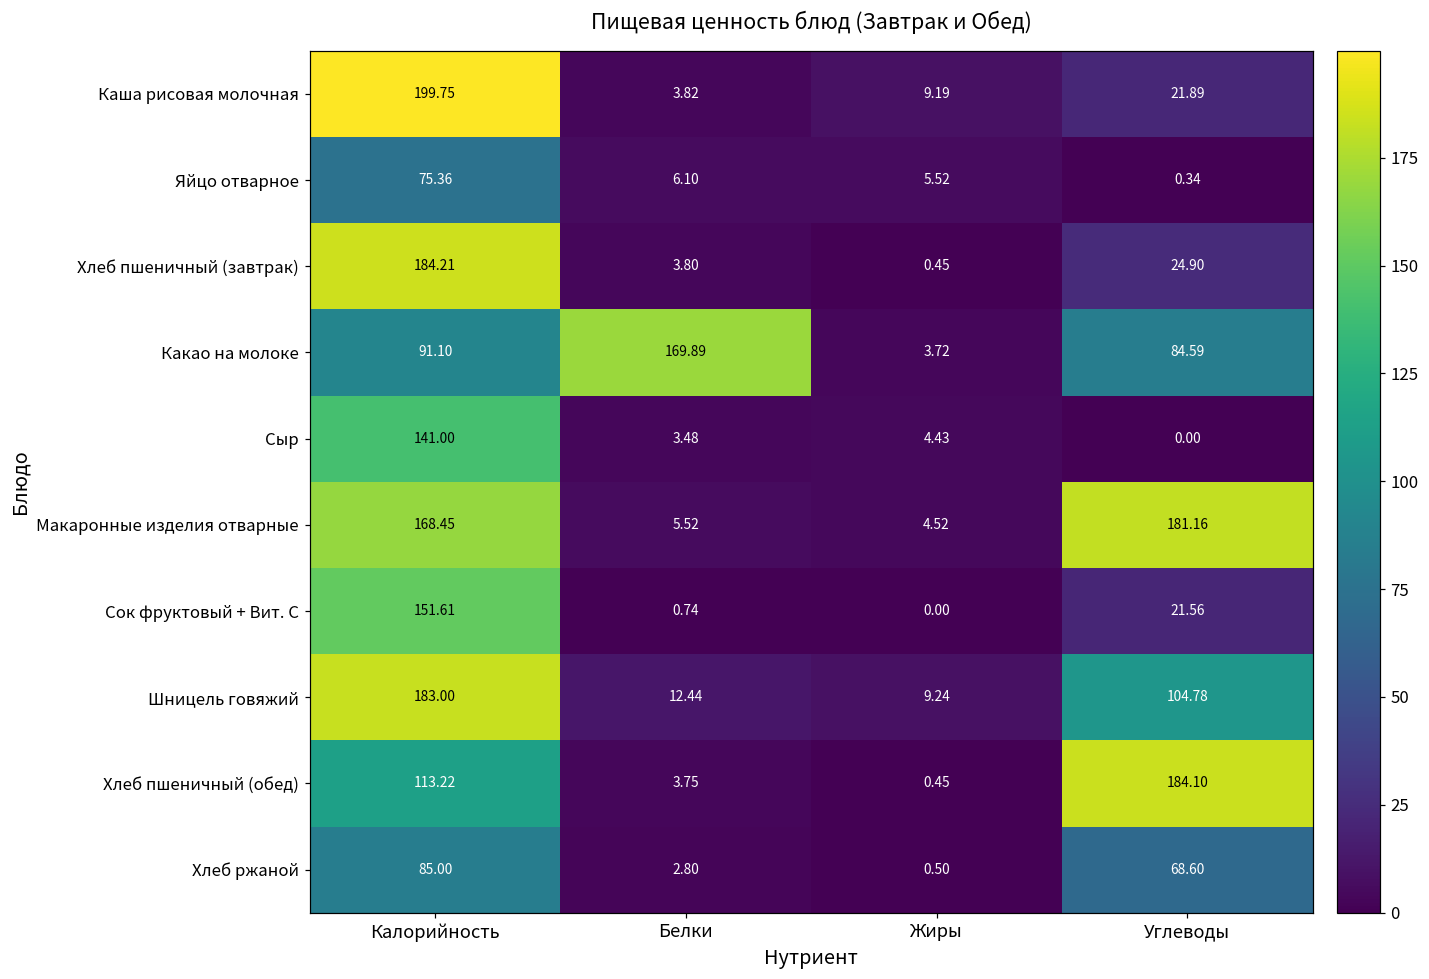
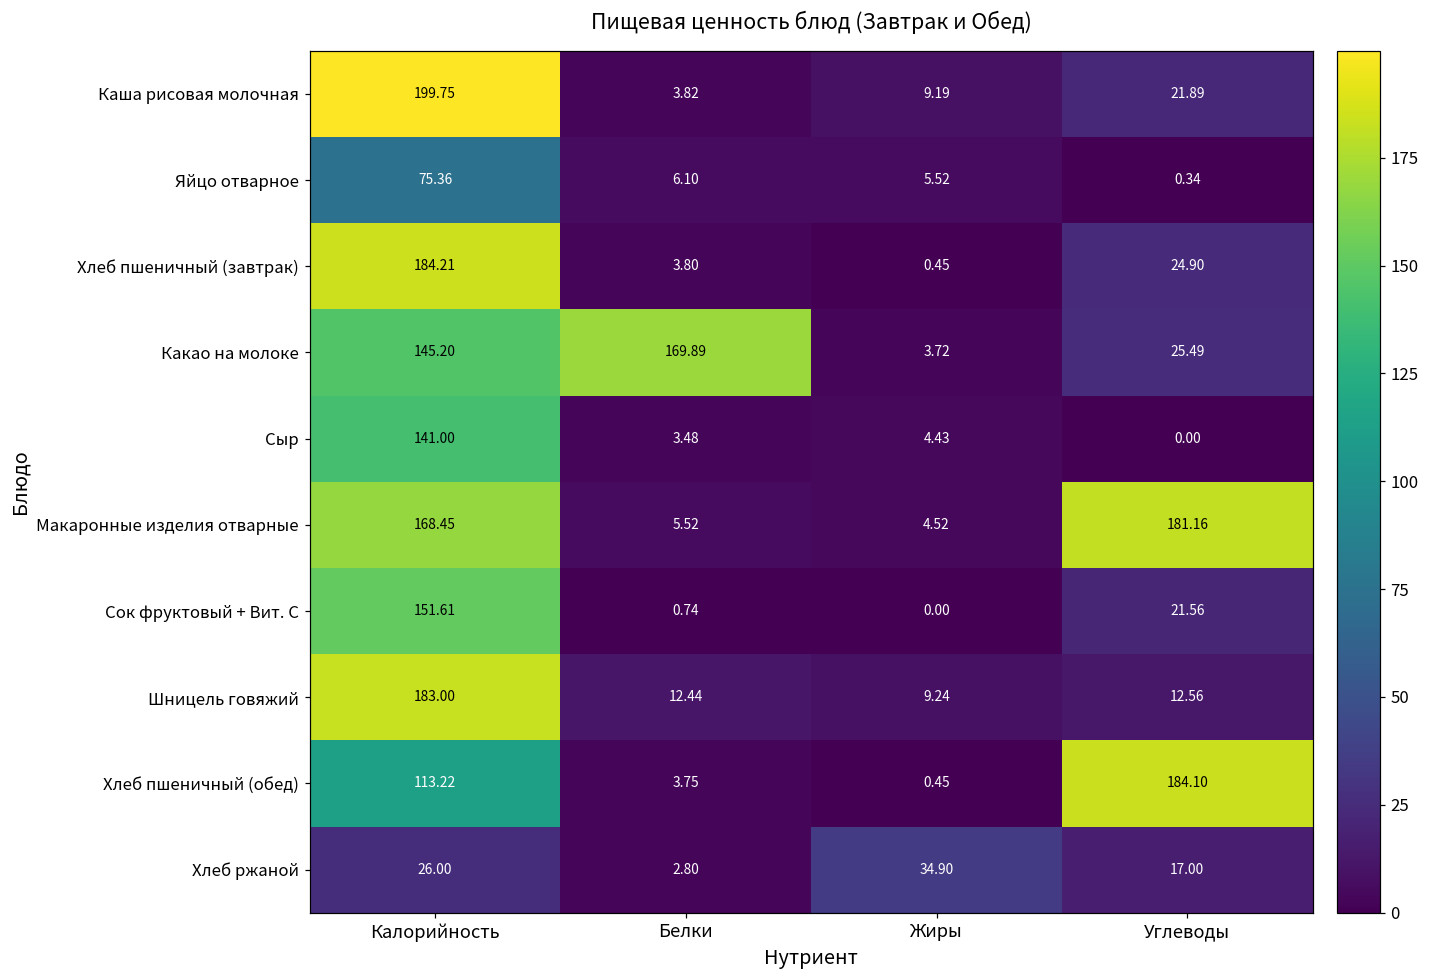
Какао на молоке, Калорийность: 91.10 -> 145.20
Какао на молоке, Углеводы: 84.59 -> 25.49
Шницель говяжий, Углеводы: 104.78 -> 12.56
Хлеб ржаной, Калорийность: 85.00 -> 26.00
Хлеб ржаной, Жиры: 0.50 -> 34.90
Хлеб ржаной, Углеводы: 68.60 -> 17.00
